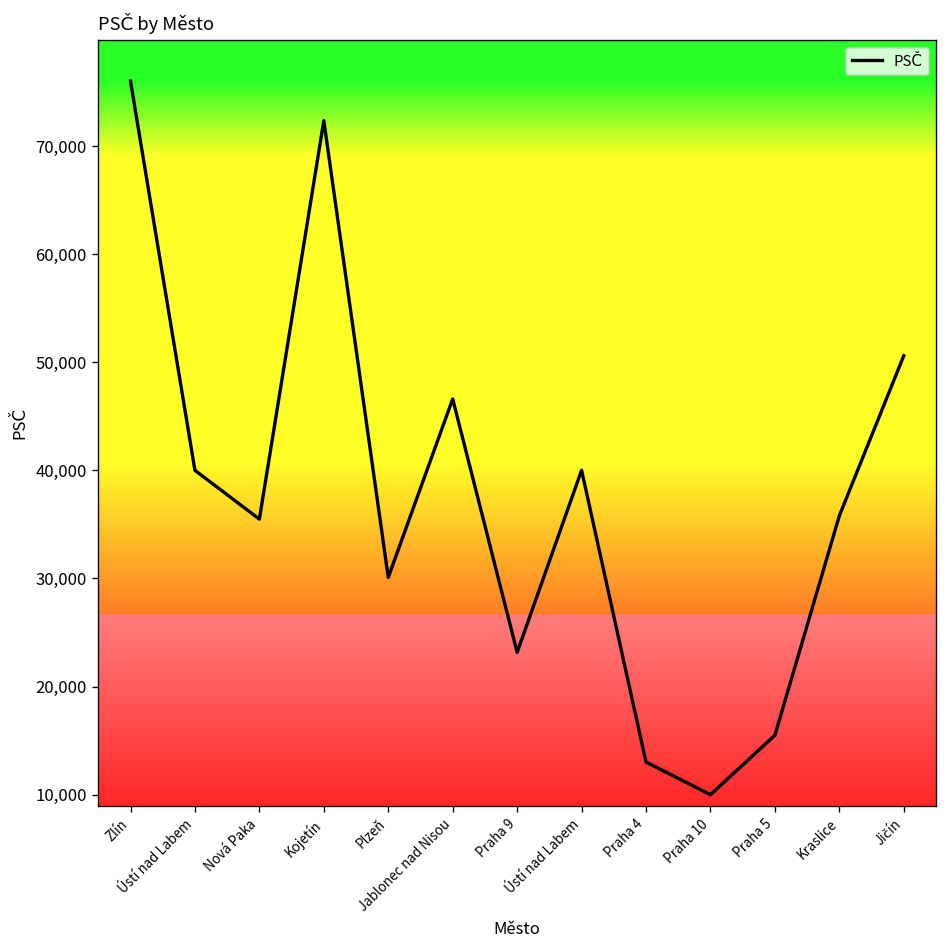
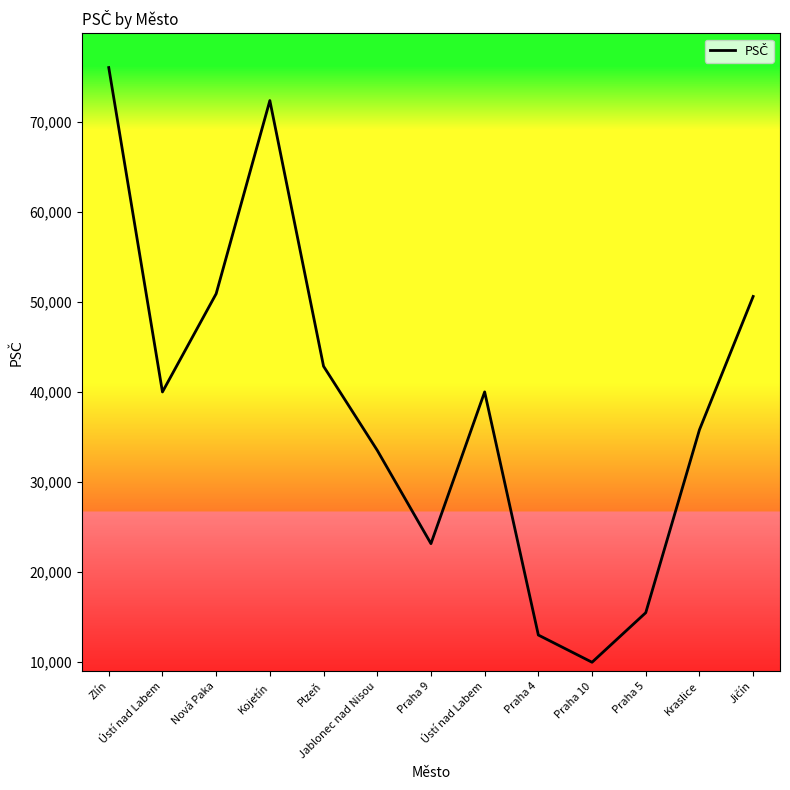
Nová Paka: 35,000 -> 51,000
Plzeň: 30,000 -> 43,000
Jablonec nad Nisou: 47,000 -> 34,000
